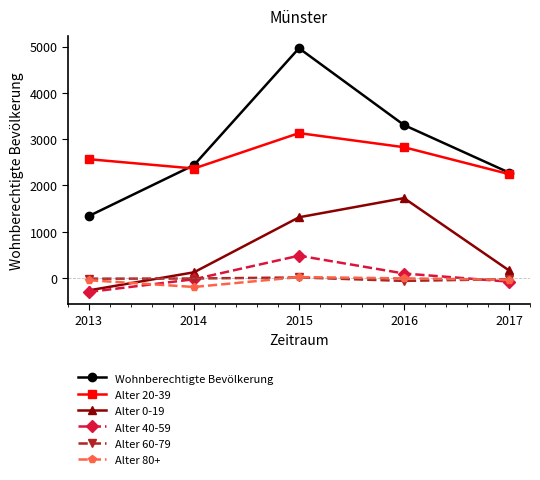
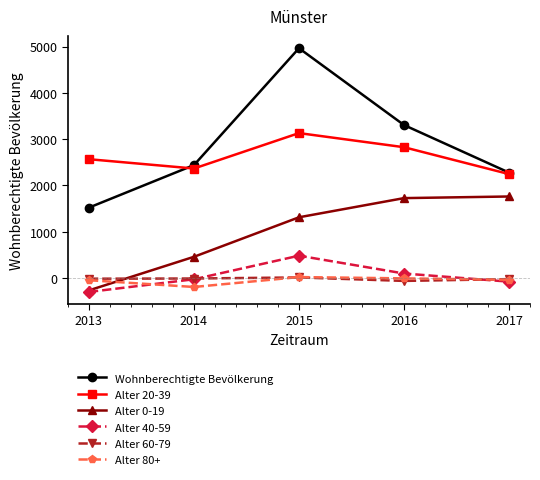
Wohnberechtigte Bevölkerung, 2013: 1300 -> 1500
Alter 0-19, 2014: 100 -> 500
Alter 0-19, 2017: 200 -> 1800
